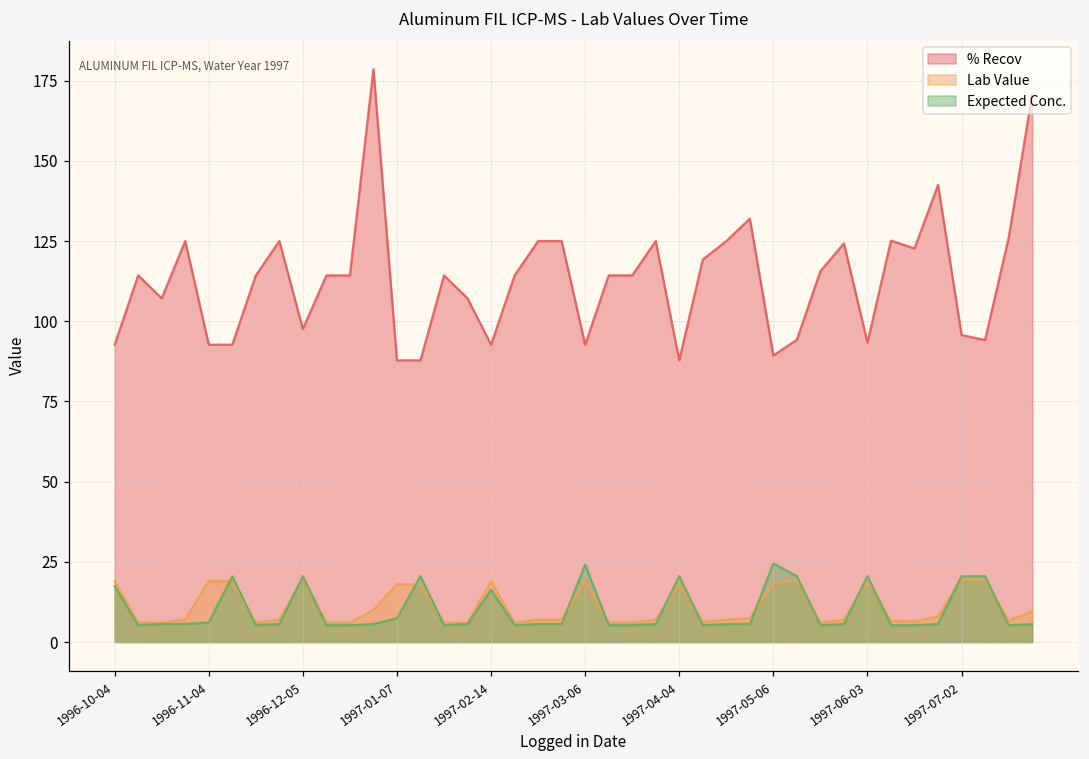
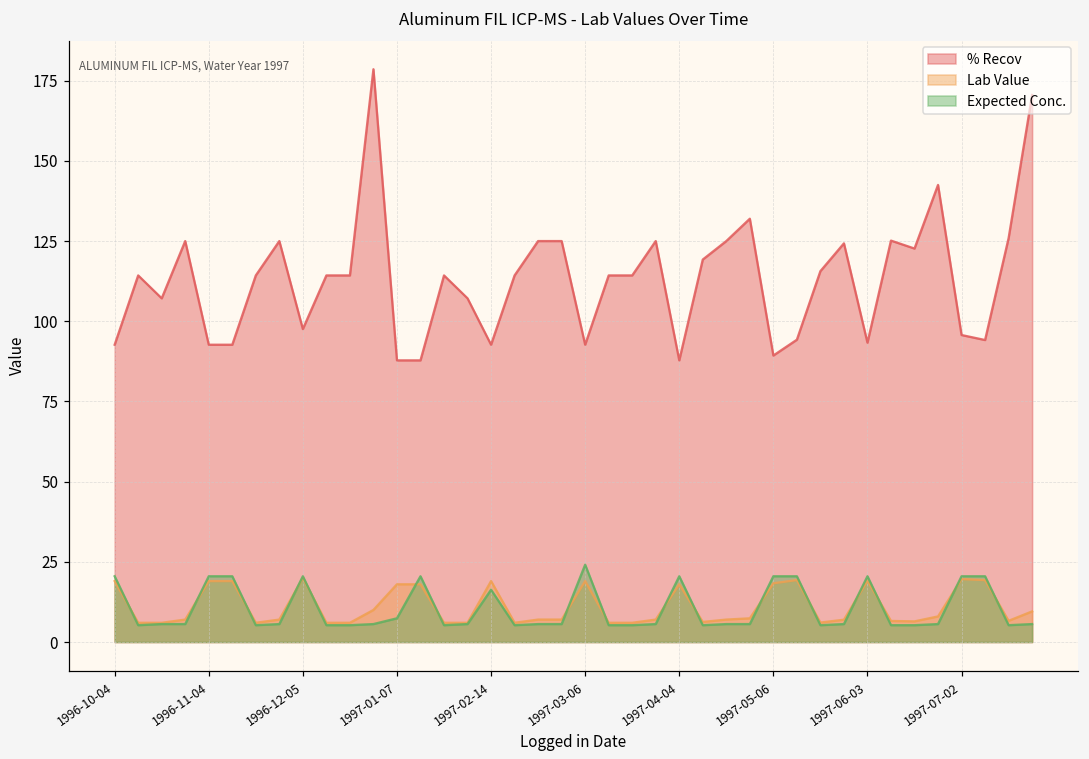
Expected Conc., 1996-10-04: 17 -> 21
Expected Conc., 1996-11-04: 6 -> 21
Expected Conc., 1997-05-06: 25 -> 21
